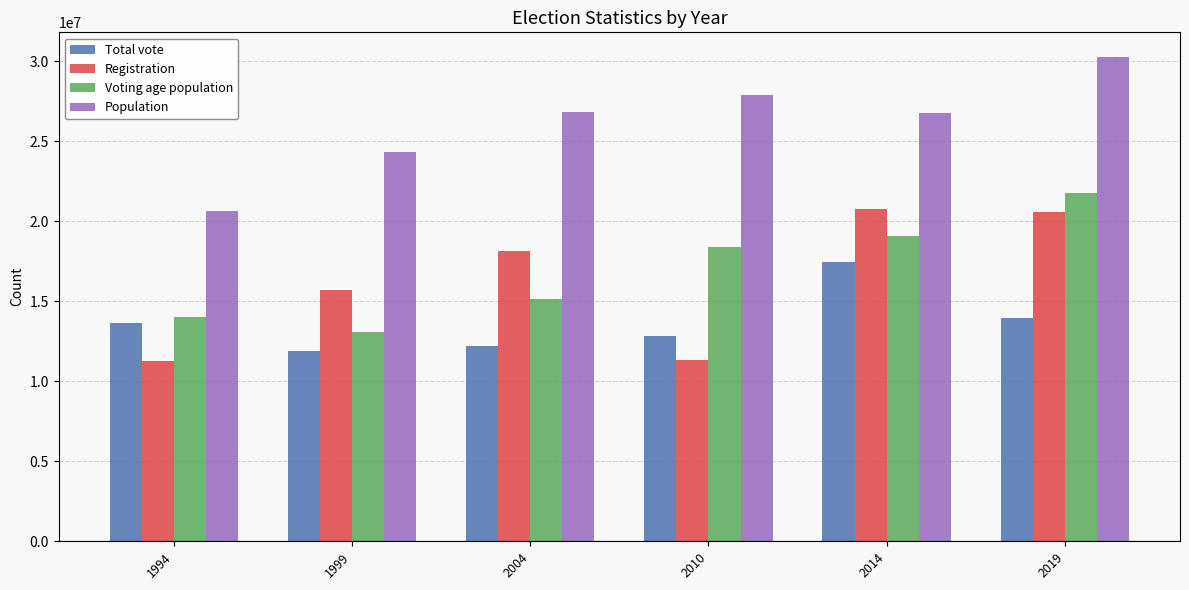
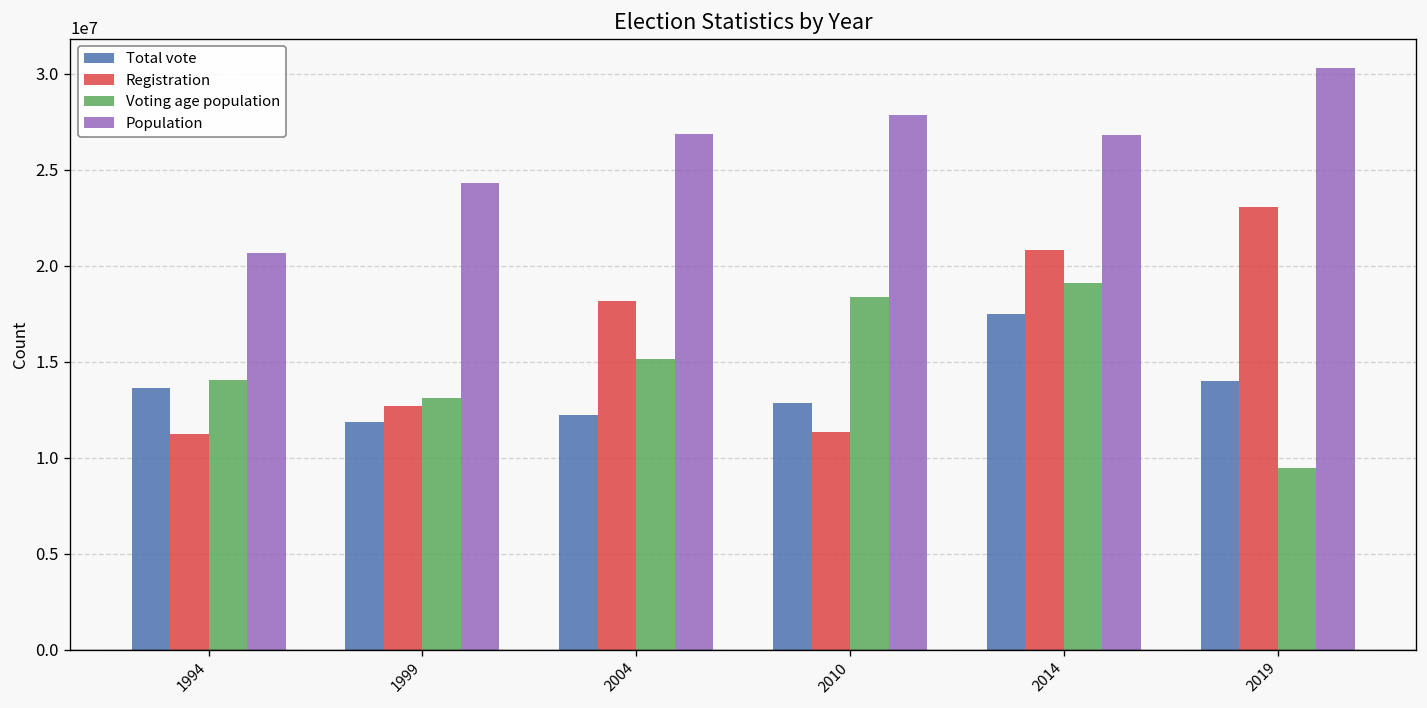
Registration, 1999: 15700000 -> 12700000
Registration, 2019: 20600000 -> 23100000
Voting age population, 2019: 21800000 -> 9500000
